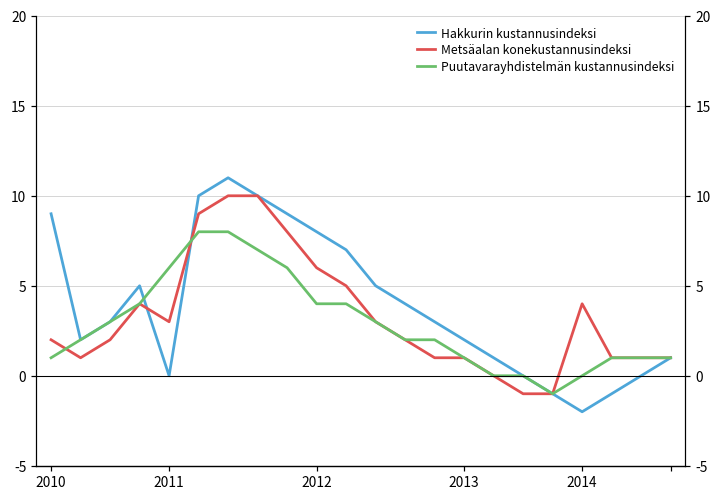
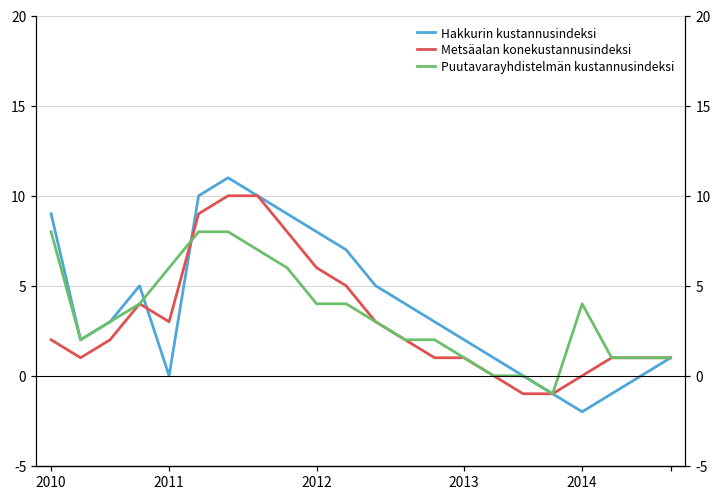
Puutavarayhdistelmän kustannusindeksi, 2010: 1 -> 8
Metsäalan konekustannusindeksi, 2014: 4 -> 0
Puutavarayhdistelmän kustannusindeksi, 2014: 0 -> 4
